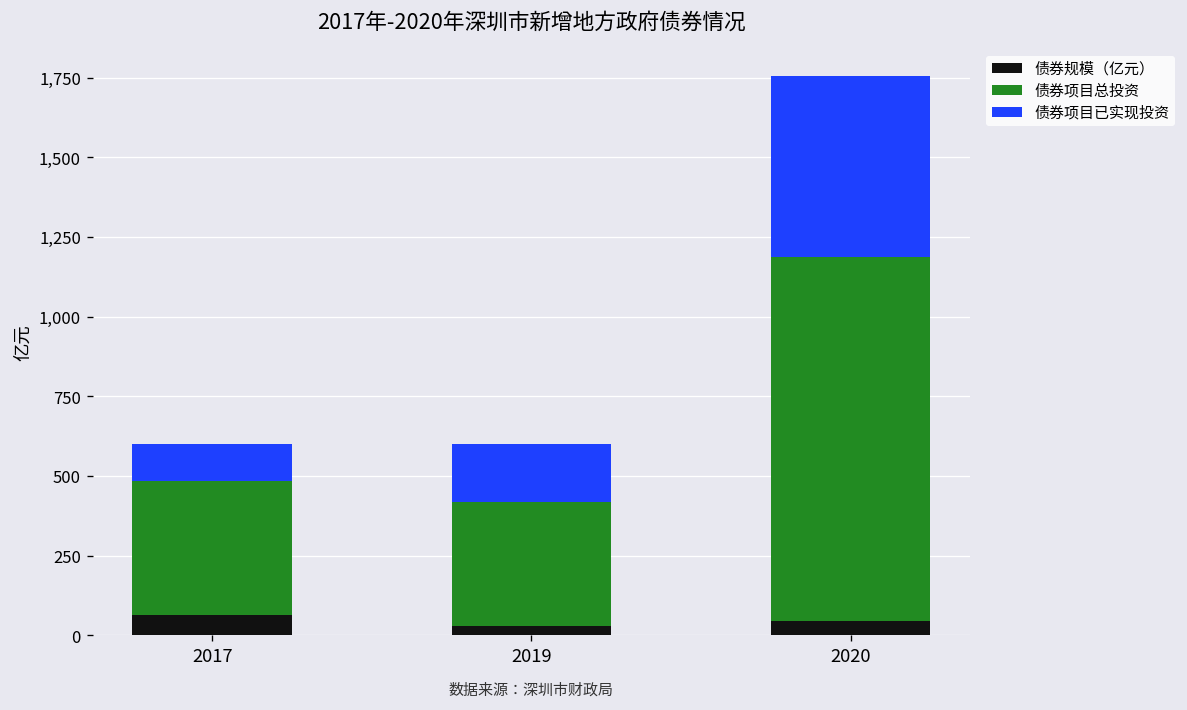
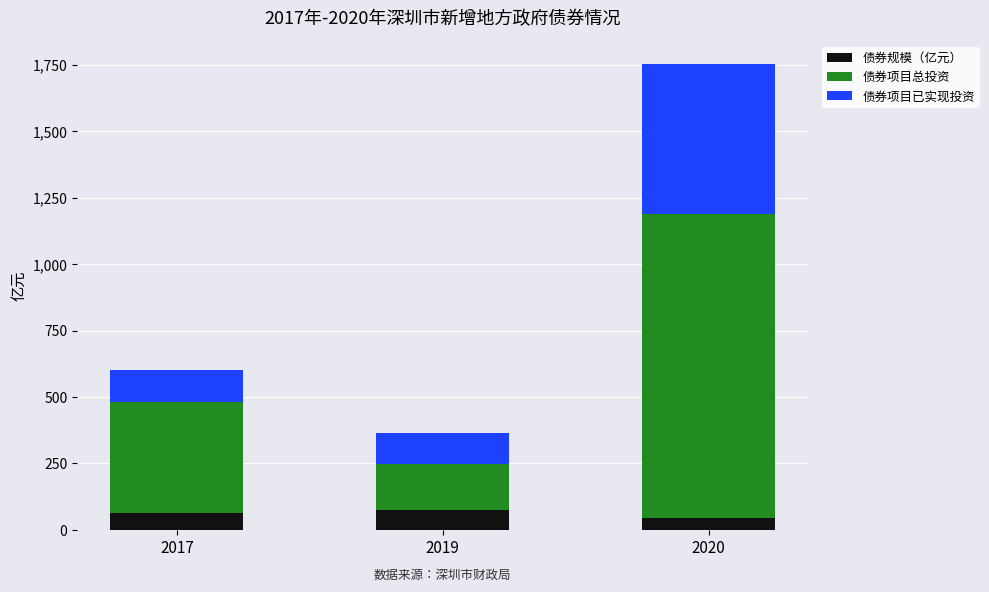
债券规模（亿元）, 2019: 30 -> 70
债券项目总投资, 2019: 390 -> 170
债券项目已实现投资, 2019: 180 -> 120
